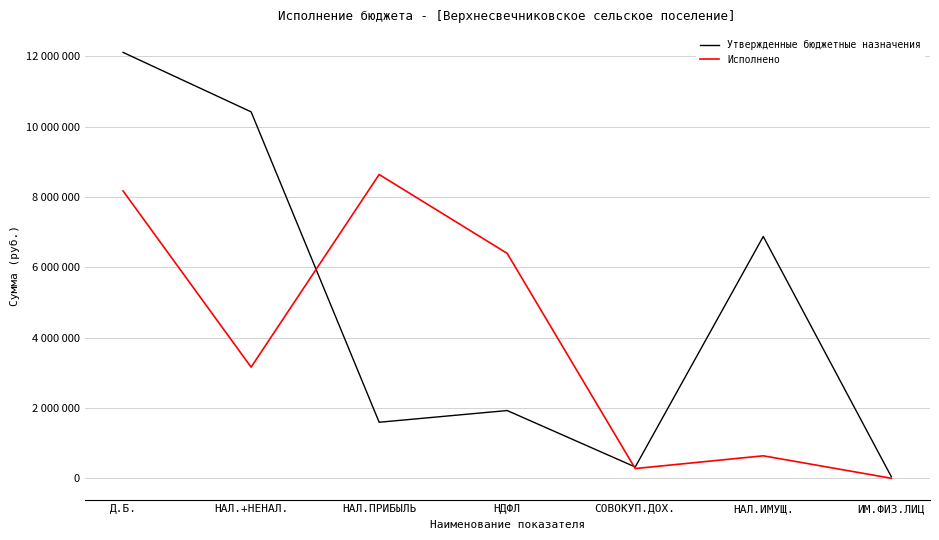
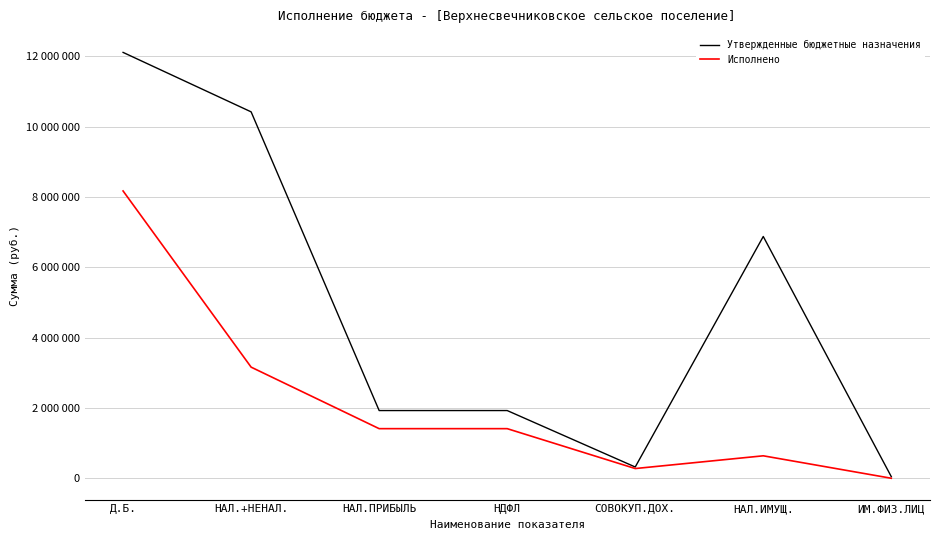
Утвержденные бюджетные назначения, НАЛ.ПРИБЫЛЬ: 1600000 -> 1900000
Исполнено, НАЛ.ПРИБЫЛЬ: 8600000 -> 1400000
Исполнено, НДФЛ: 6400000 -> 1400000
